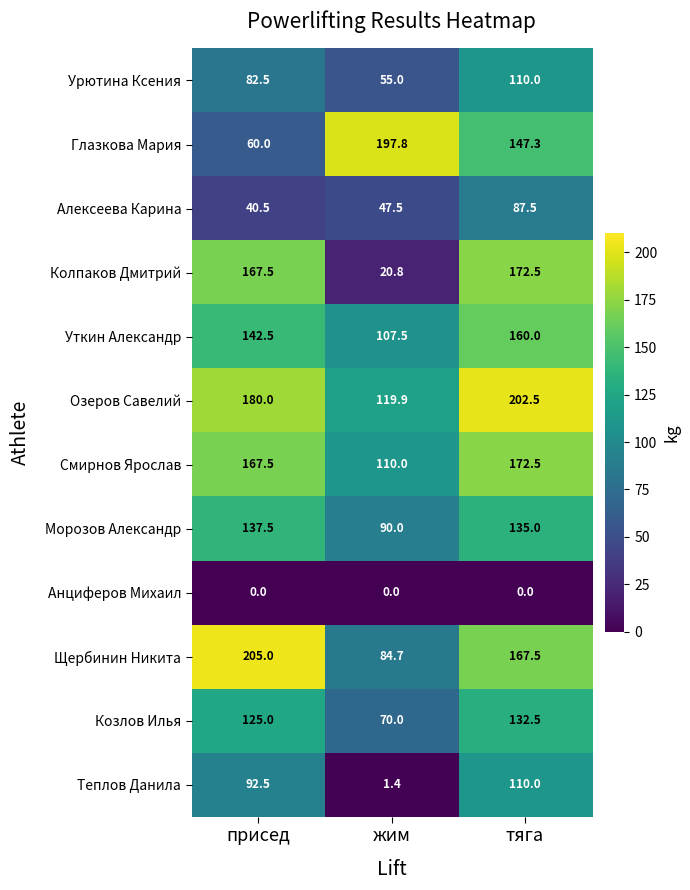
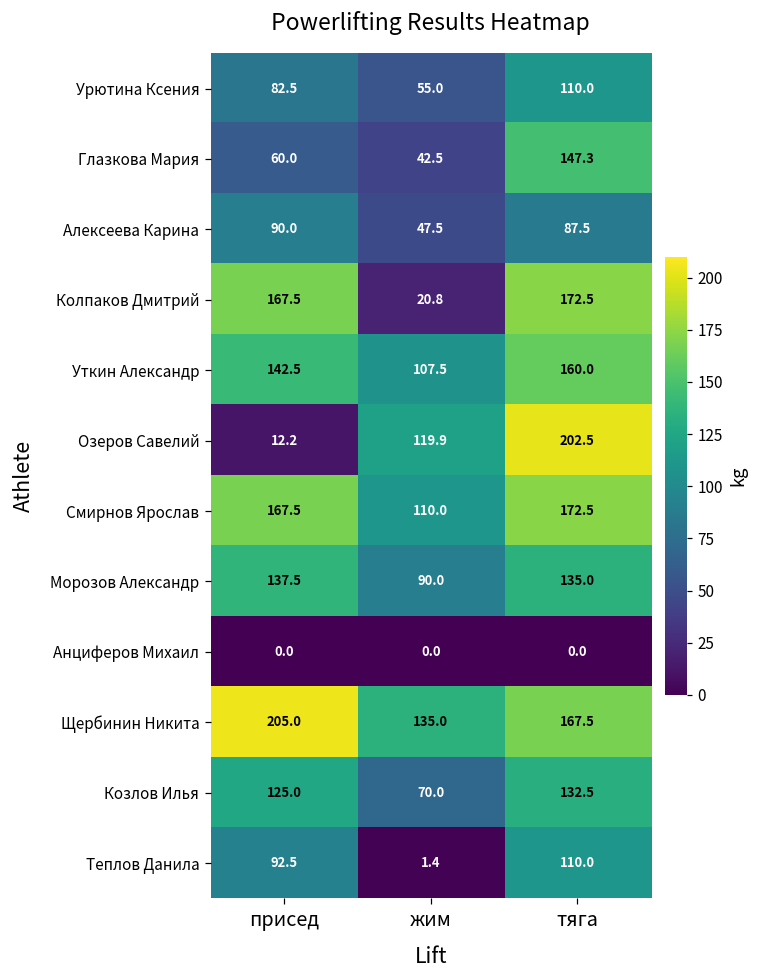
Глазкова Мария, жим: 197.8 -> 42.5
Алексеева Карина, присед: 40.5 -> 90.0
Озеров Савелий, присед: 180.0 -> 12.2
Щербинин Никита, жим: 84.7 -> 135.0
